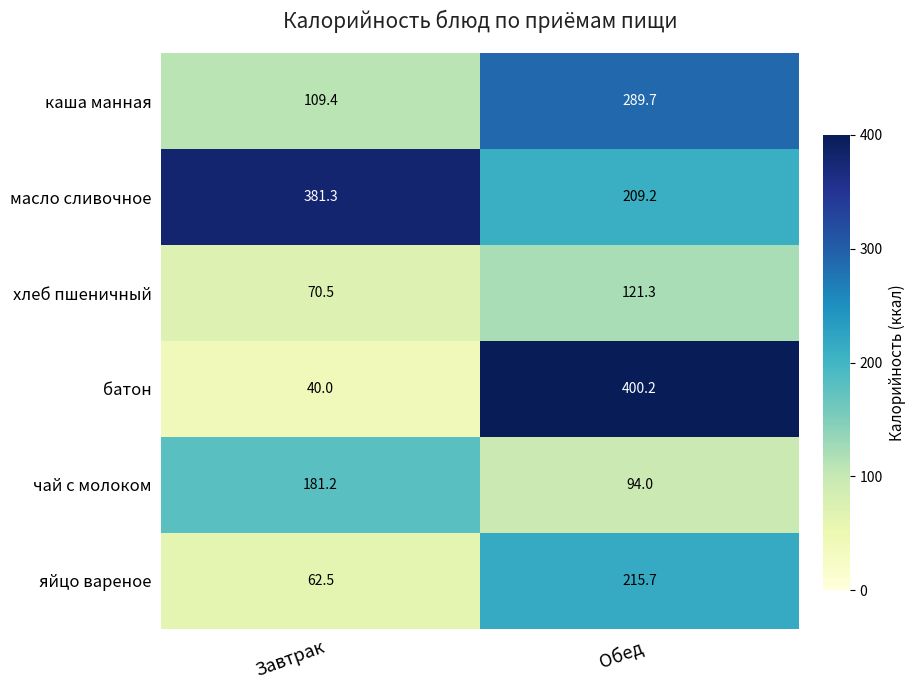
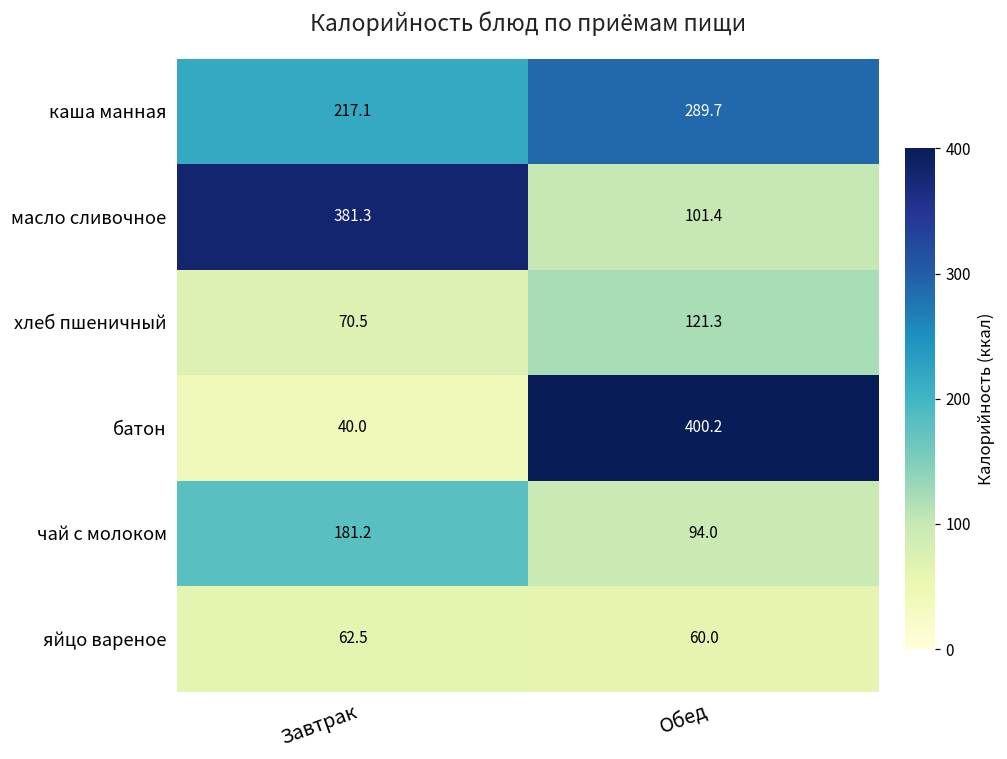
каша манная, Завтрак: 109.4 -> 217.1
масло сливочное, Обед: 209.2 -> 101.4
яйцо вареное, Обед: 215.7 -> 60.0
